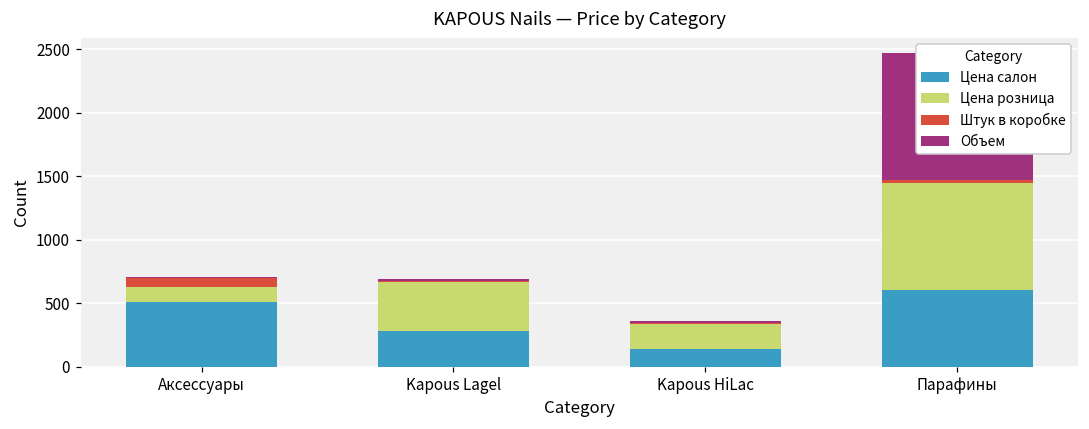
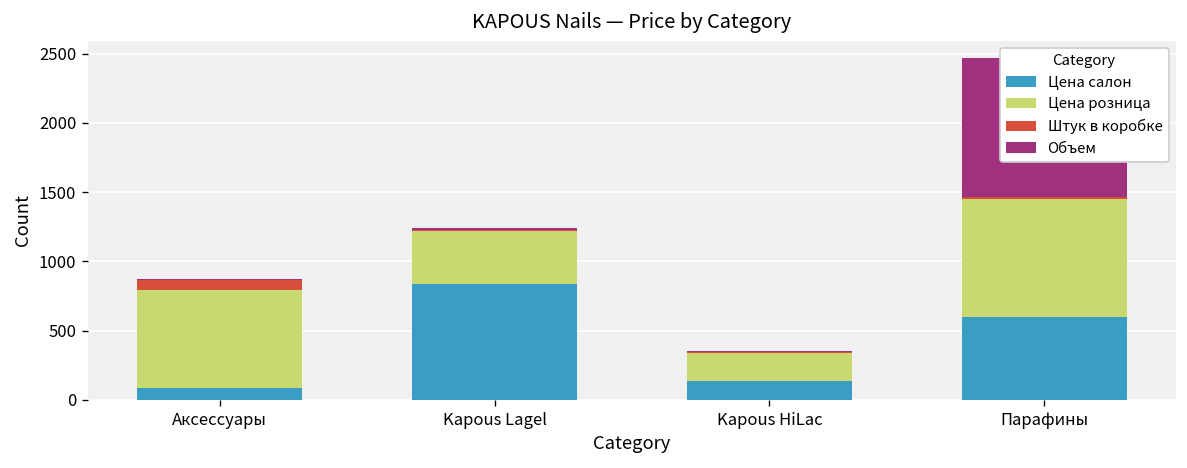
Цена салон, Аксессуары: 510 -> 90
Цена розница, Аксессуары: 120 -> 700
Цена салон, Kapous Lagel: 280 -> 830
